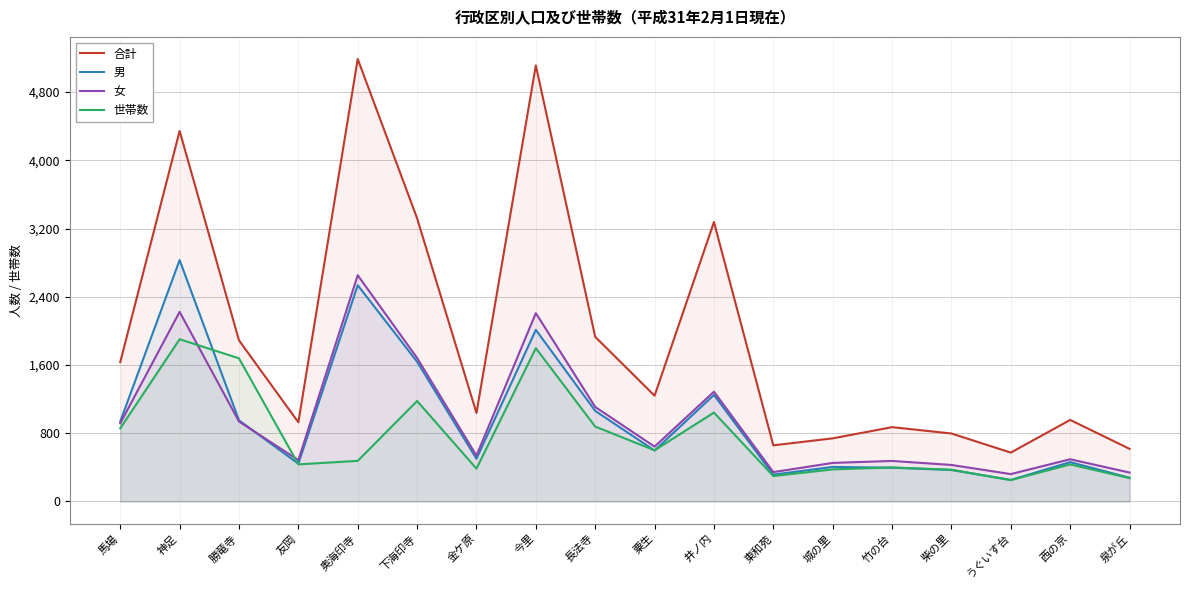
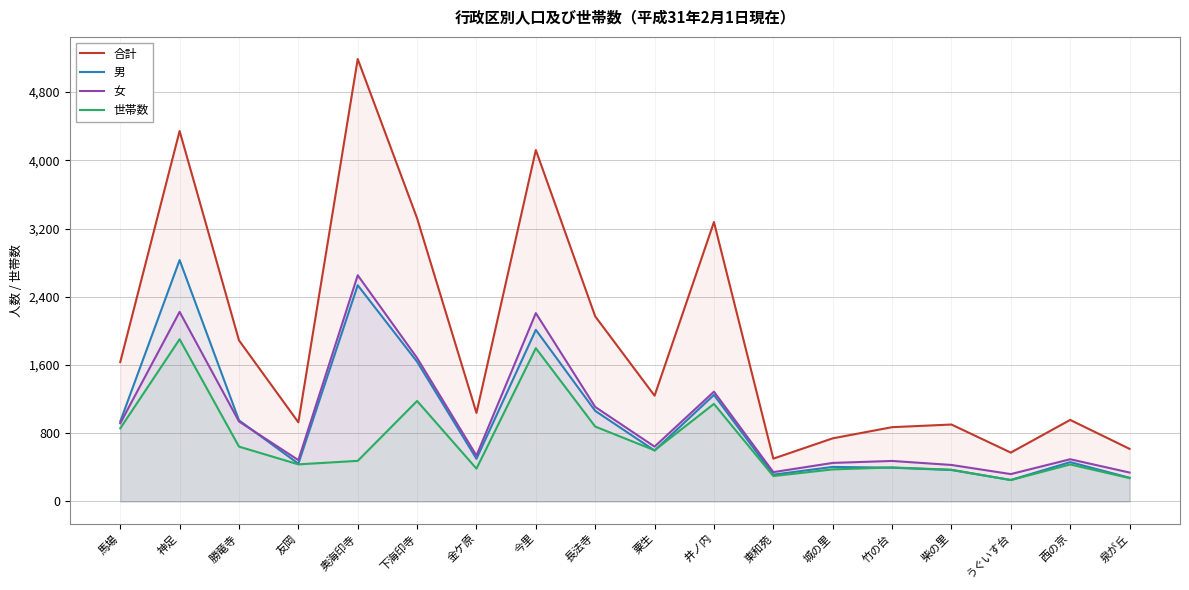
世帯数, 勝竜寺: 1,700 -> 600
合計, 今里: 5,100 -> 4,100
合計, 長法寺: 1,900 -> 2,200
世帯数, 井ノ内: 1,000 -> 1,100
合計, 東和苑: 700 -> 500
合計, 柴の里: 800 -> 900
